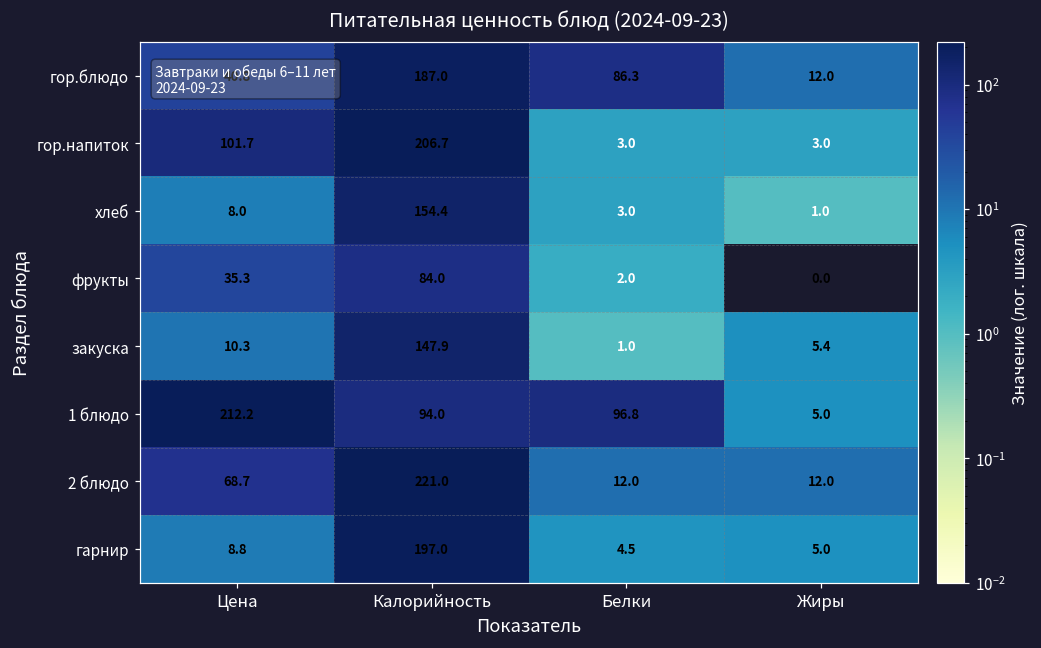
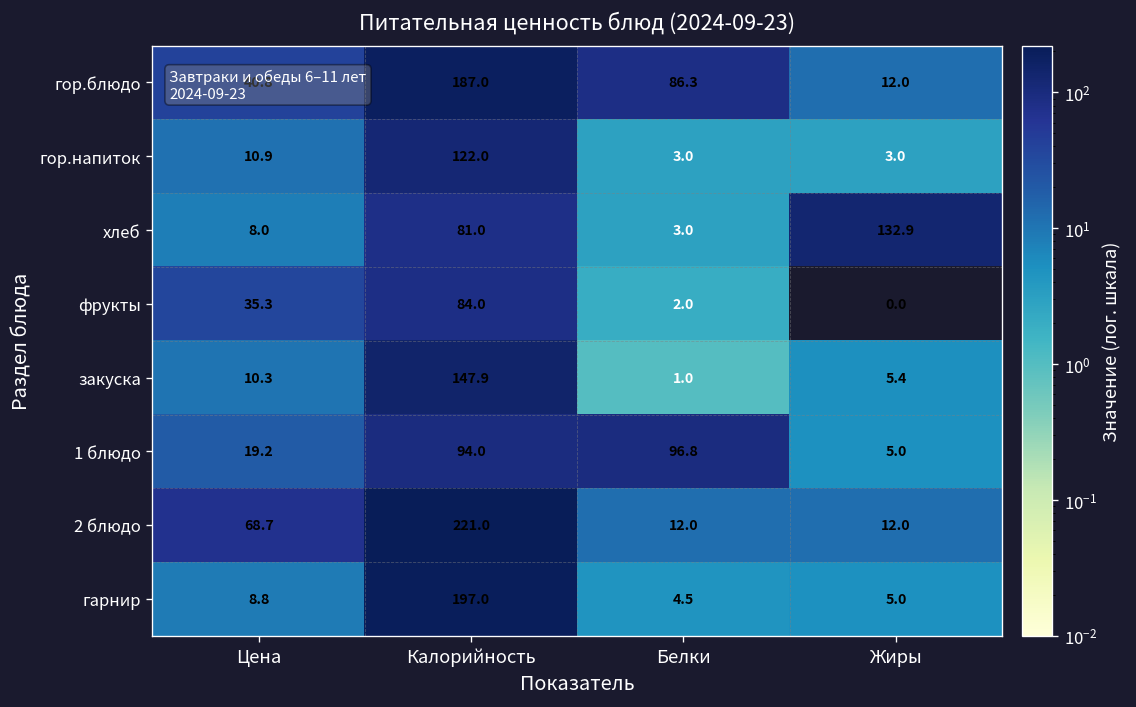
гор.напиток, Цена: 101.7 -> 10.9
гор.напиток, Калорийность: 206.7 -> 122.0
хлеб, Калорийность: 154.4 -> 81.0
хлеб, Жиры: 1.0 -> 132.9
1 блюдо, Цена: 212.2 -> 19.2
